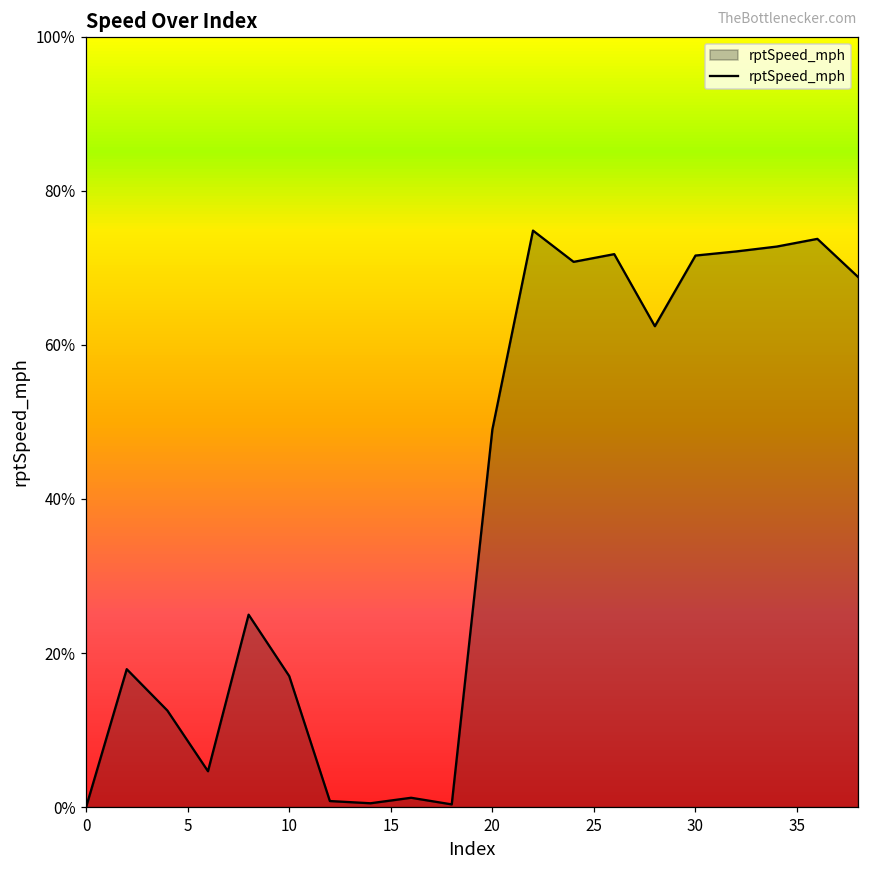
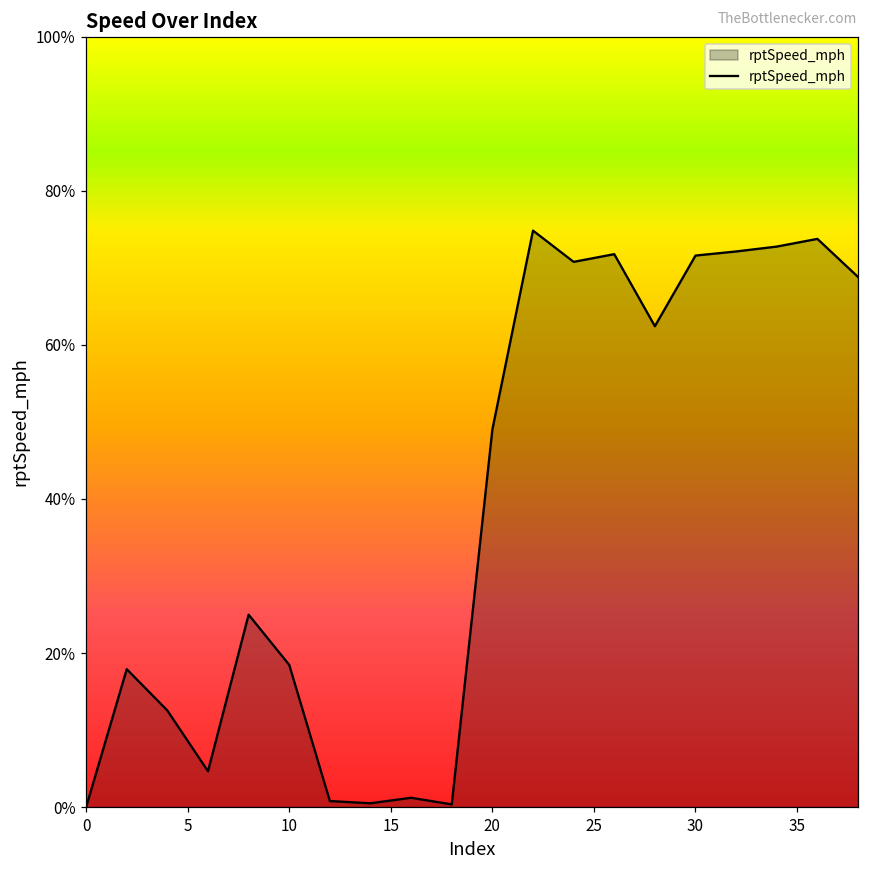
10: 17% -> 18%
